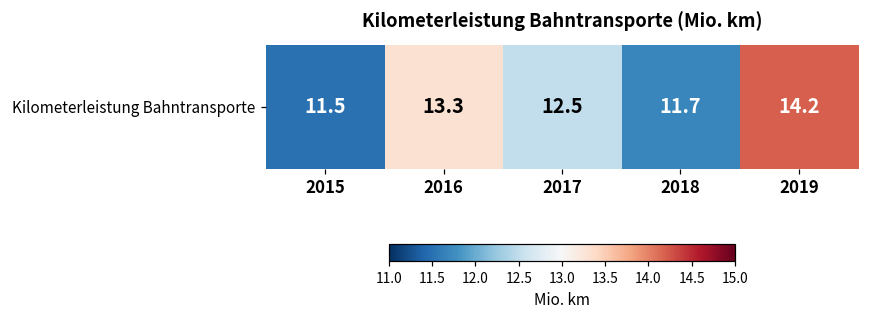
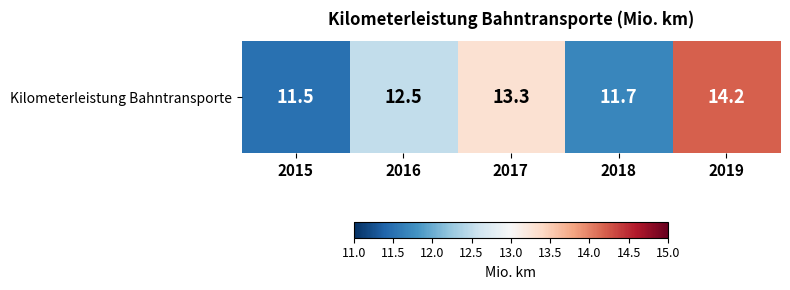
Kilometerleistung Bahntransporte, 2016: 13.3 -> 12.5
Kilometerleistung Bahntransporte, 2017: 12.5 -> 13.3
